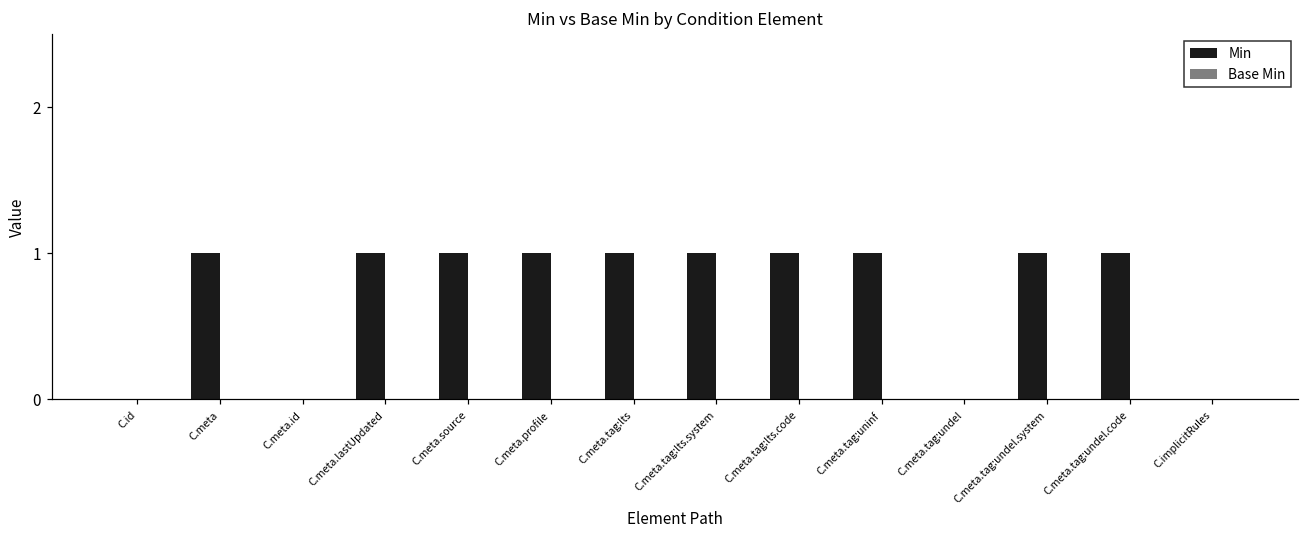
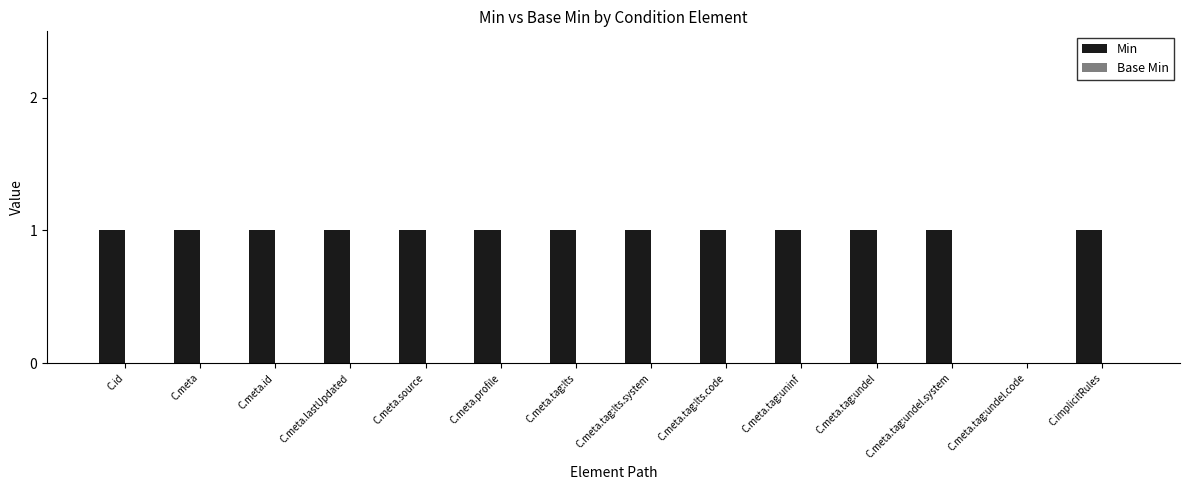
Min, C.id: 0 -> 1
Min, C.meta.id: 0 -> 1
Min, C.meta.tag:undel: 0 -> 1
Min, C.meta.tag:undel.code: 1 -> 0
Min, C.implicitRules: 0 -> 1
